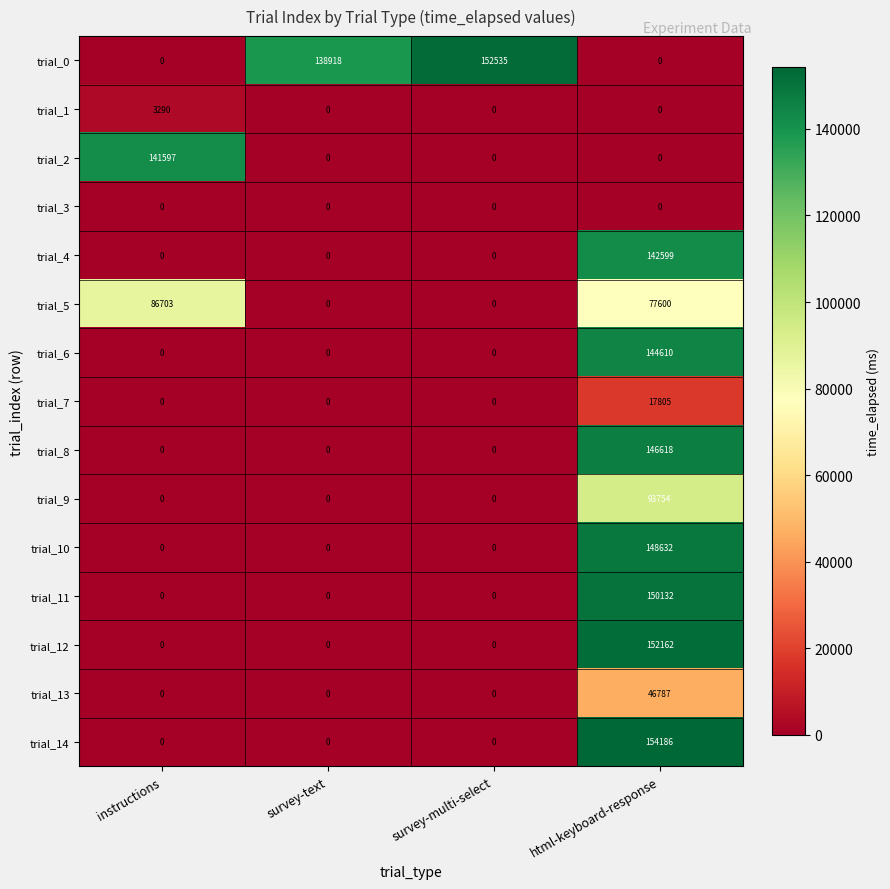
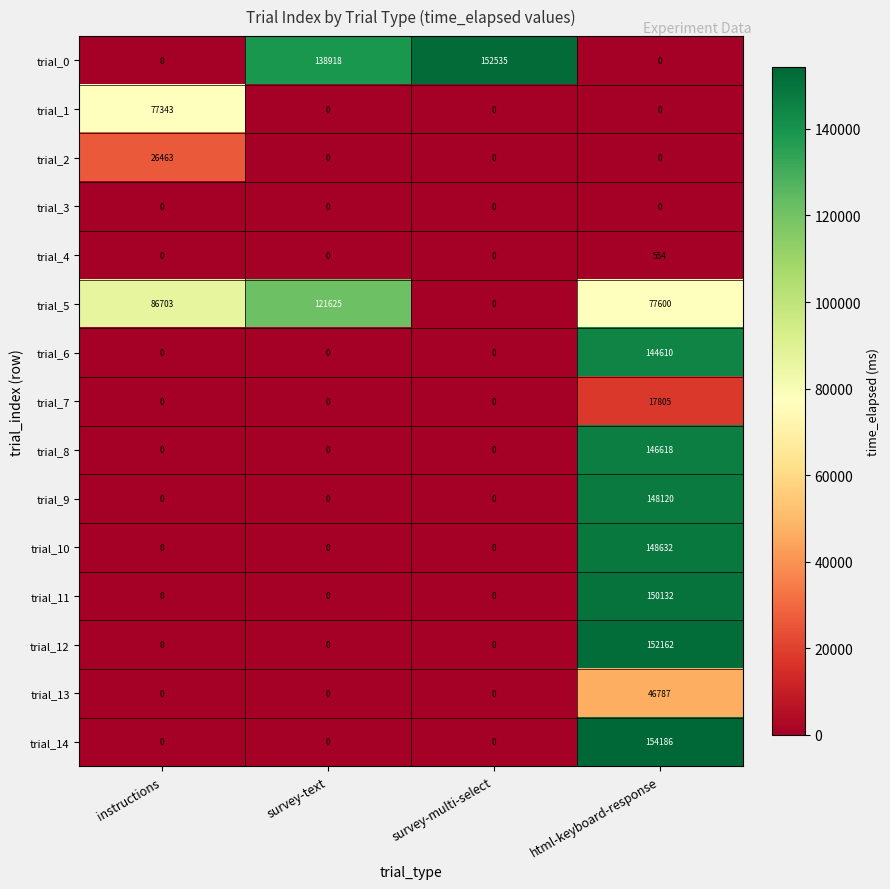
trial_1, instructions: 3290 -> 77343
trial_2, instructions: 141597 -> 26463
trial_4, html-keyboard-response: 142599 -> 554
trial_5, survey-text: 0 -> 121625
trial_9, html-keyboard-response: 93754 -> 148120
